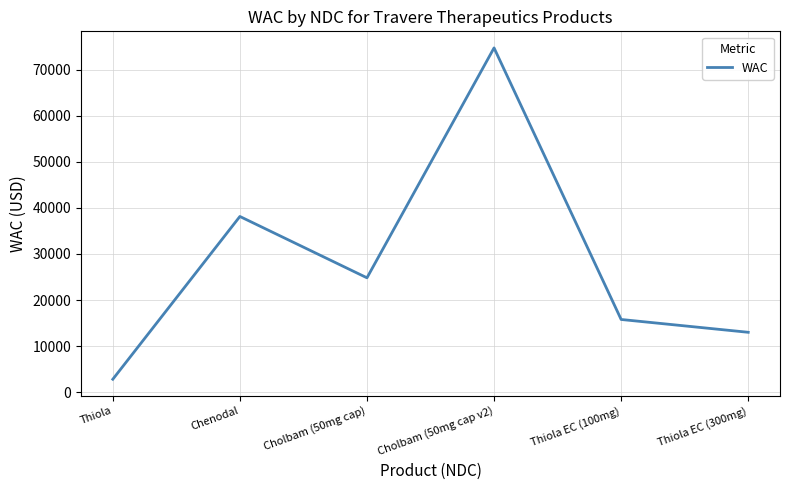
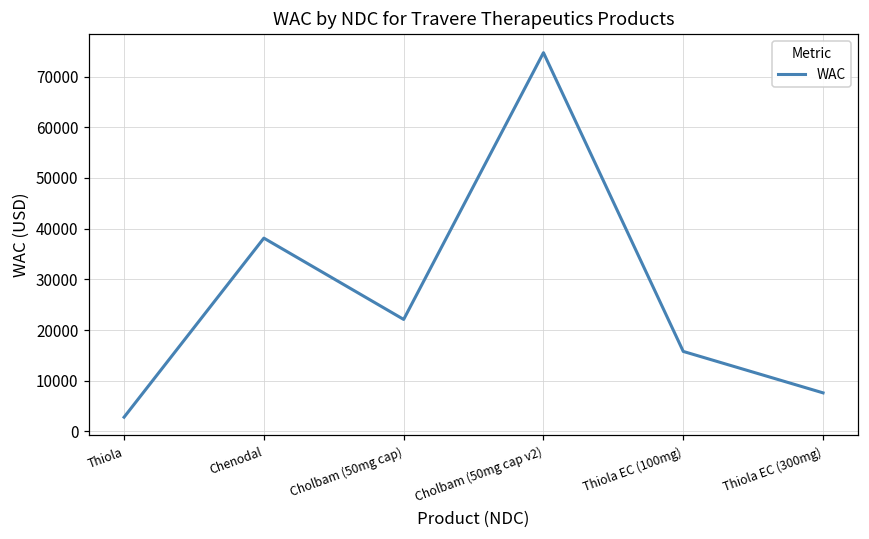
Cholbam (50mg cap): 25000 -> 22000
Thiola EC (300mg): 13000 -> 8000
